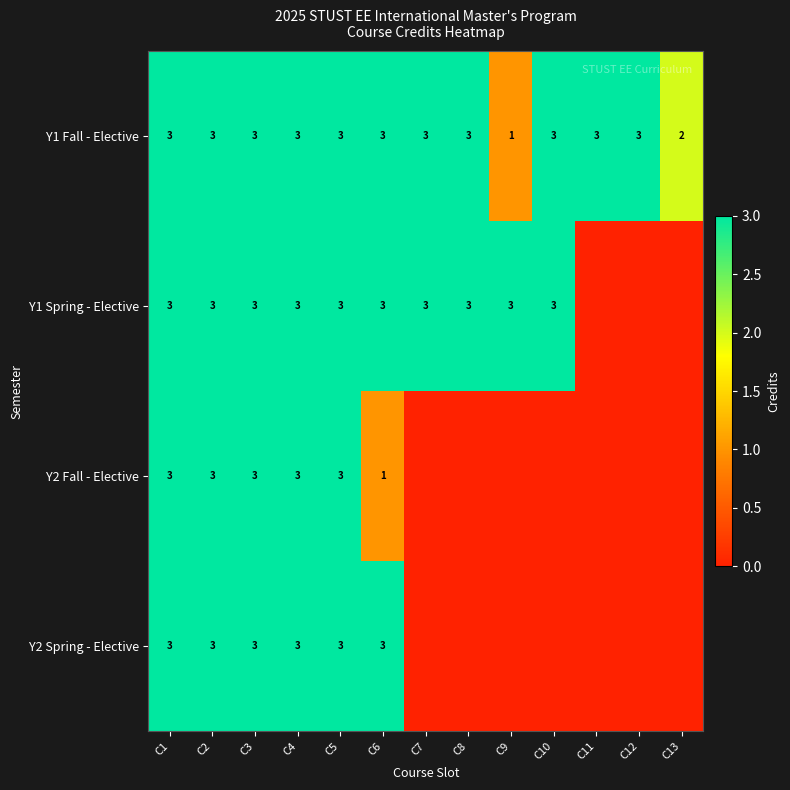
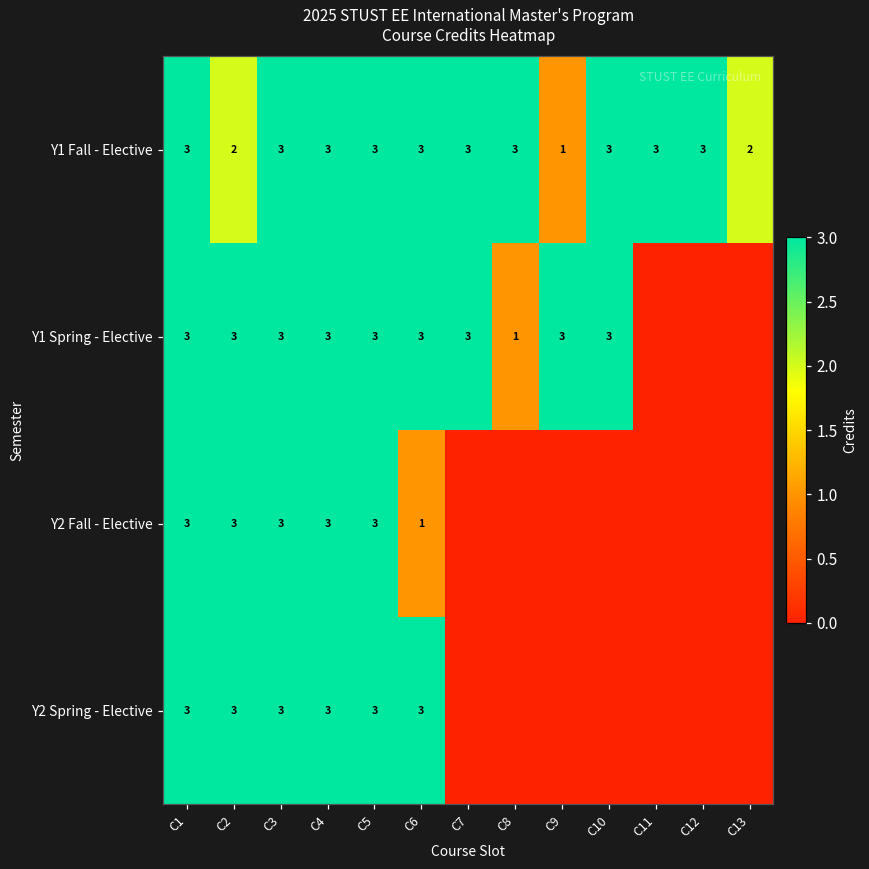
Y1 Fall - Elective, C2: 3 -> 2
Y1 Spring - Elective, C8: 3 -> 1
